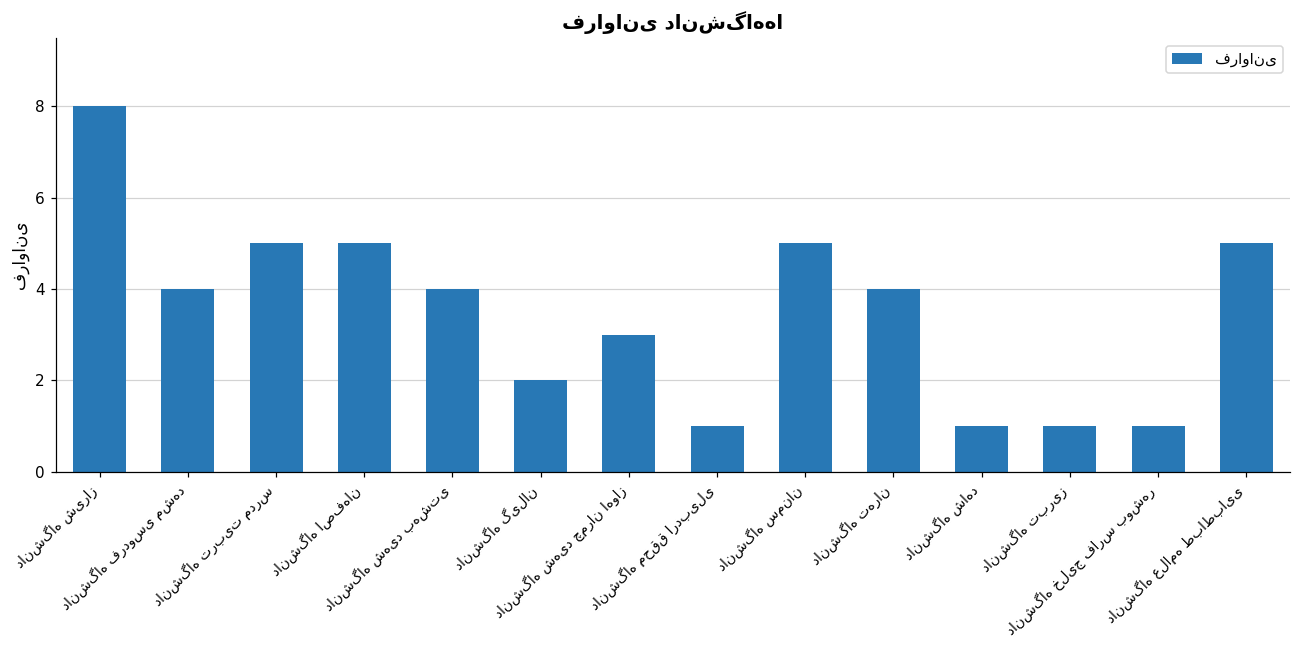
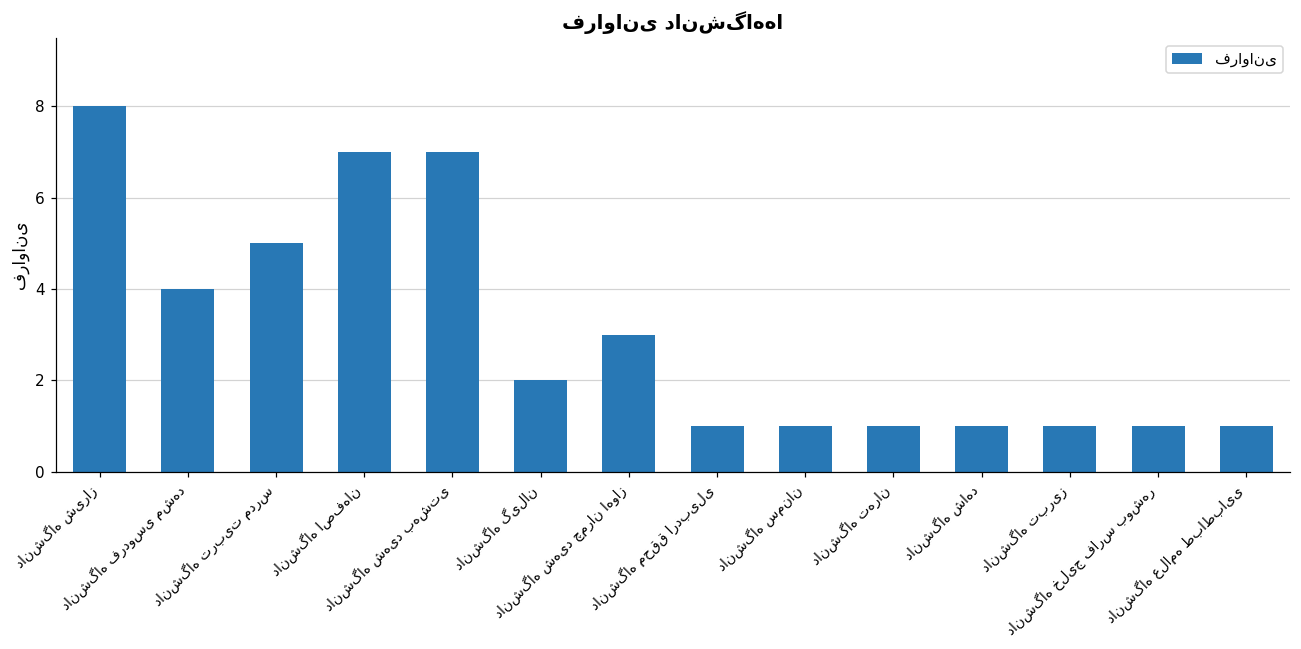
دانشگاه اصفهان: 5 -> 7
دانشگاه شهید بهشتی: 4 -> 7
دانشگاه سمنان: 5 -> 1
دانشگاه تهران: 4 -> 1
دانشگاه علامه طباطبایی: 5 -> 1
